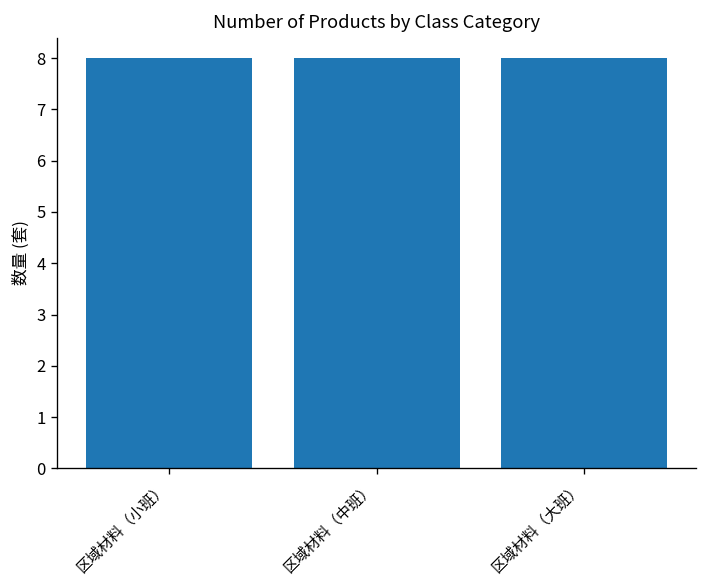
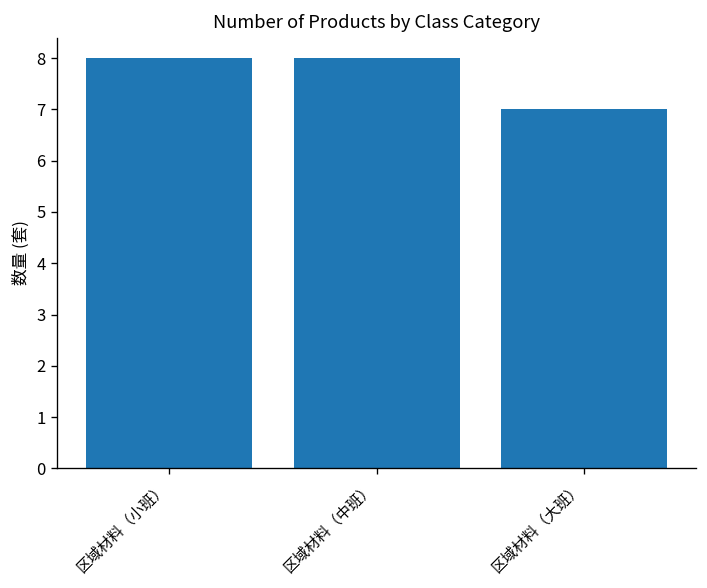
区域材料（大班）: 8 -> 7
